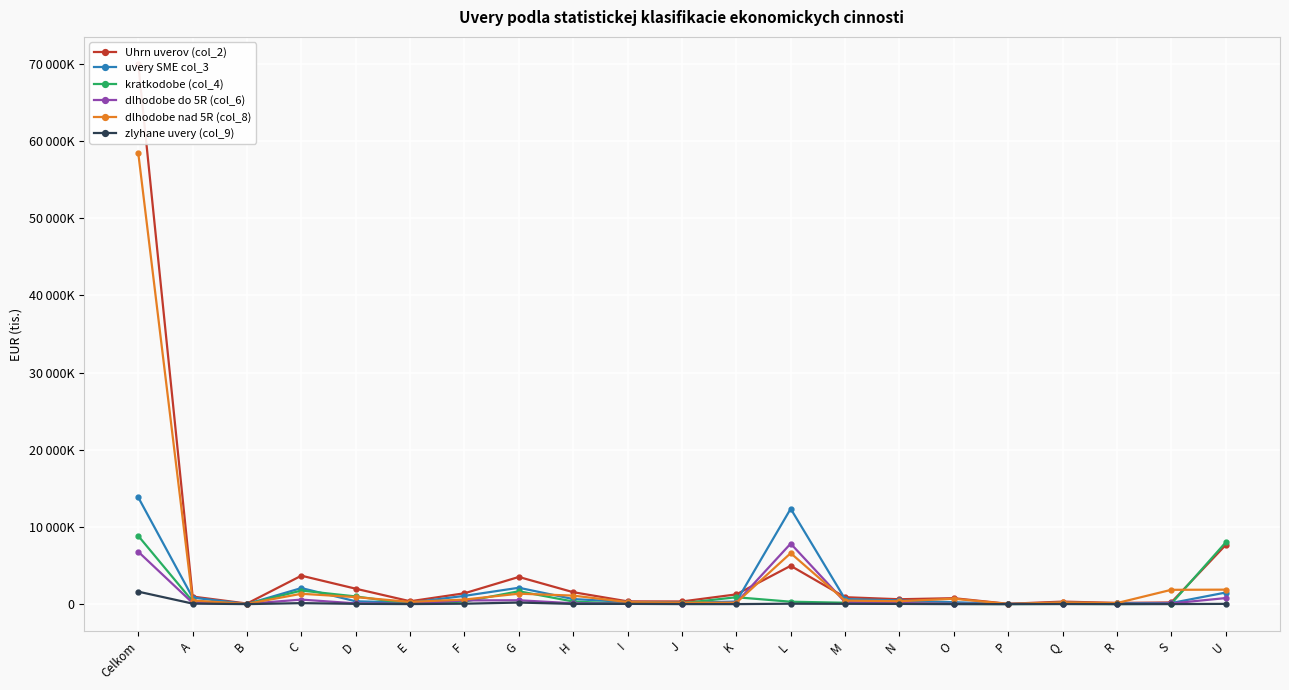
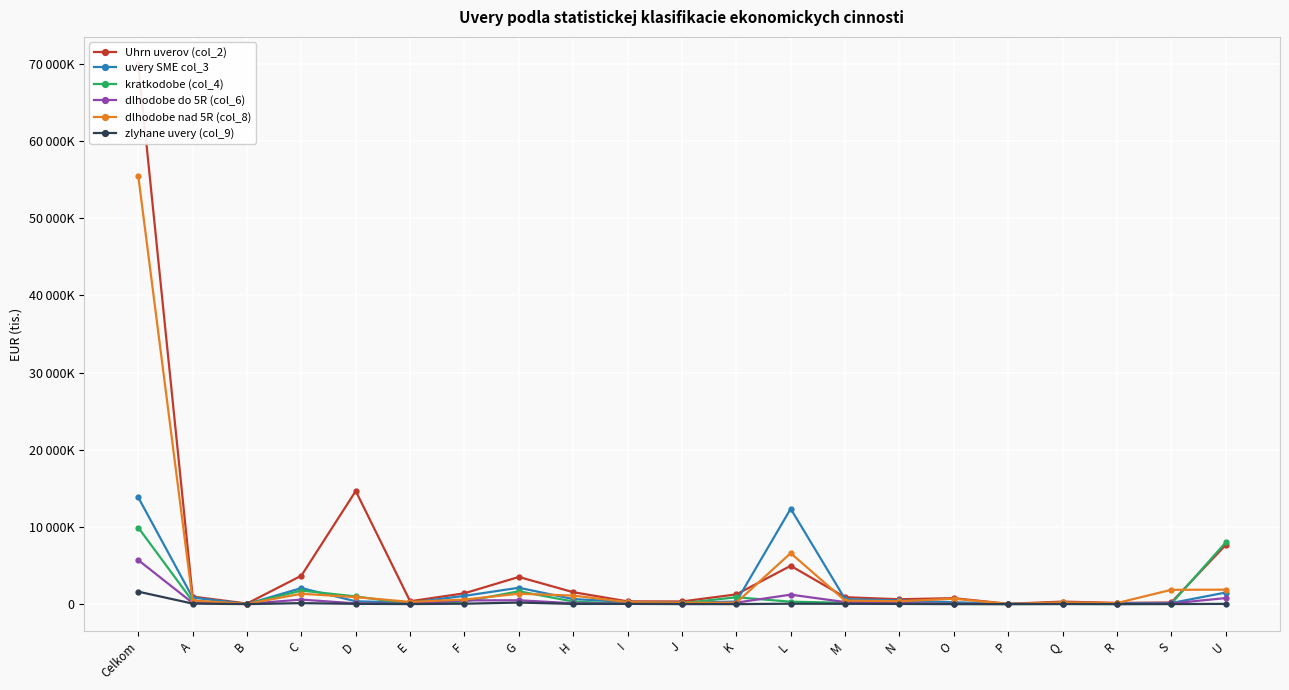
kratkodobe (col_4), Celkom: 9000000 -> 10000000
dlhodobe do 5R (col_6), Celkom: 7000000 -> 6000000
dlhodobe nad 5R (col_8), Celkom: 58000000 -> 55000000
Uhrn uverov (col_2), D: 2000000 -> 15000000
dlhodobe do 5R (col_6), L: 8000000 -> 1000000
